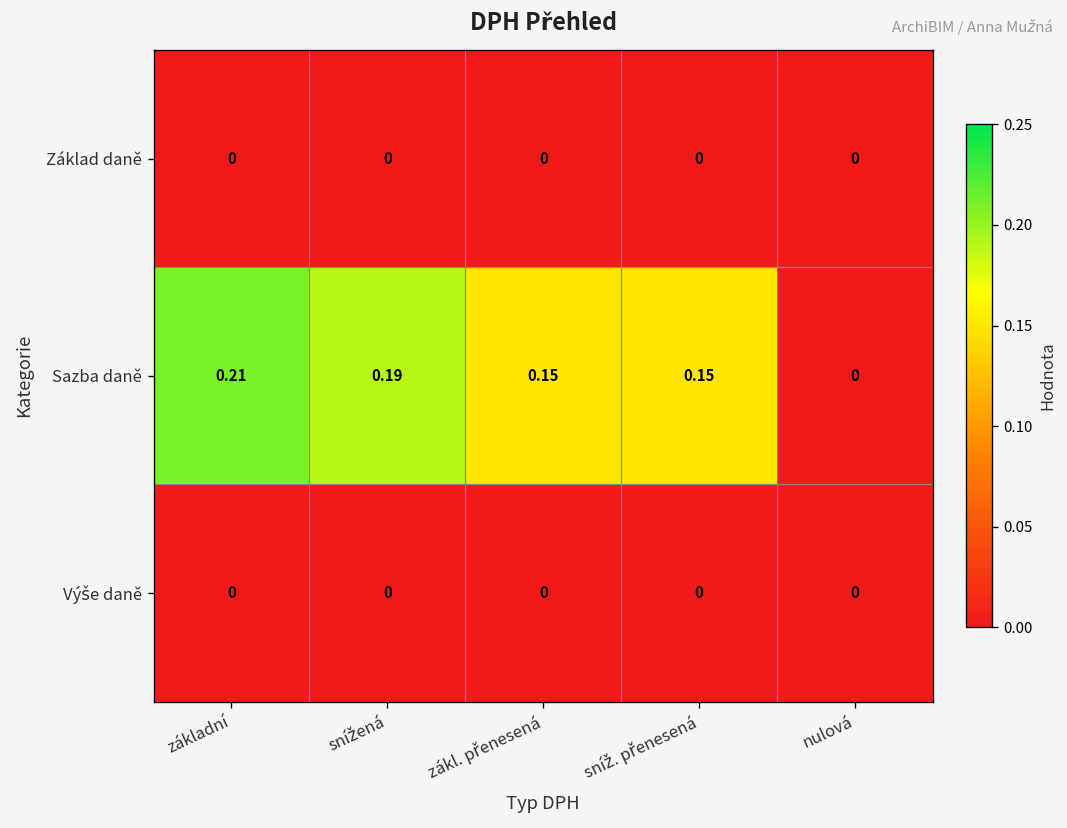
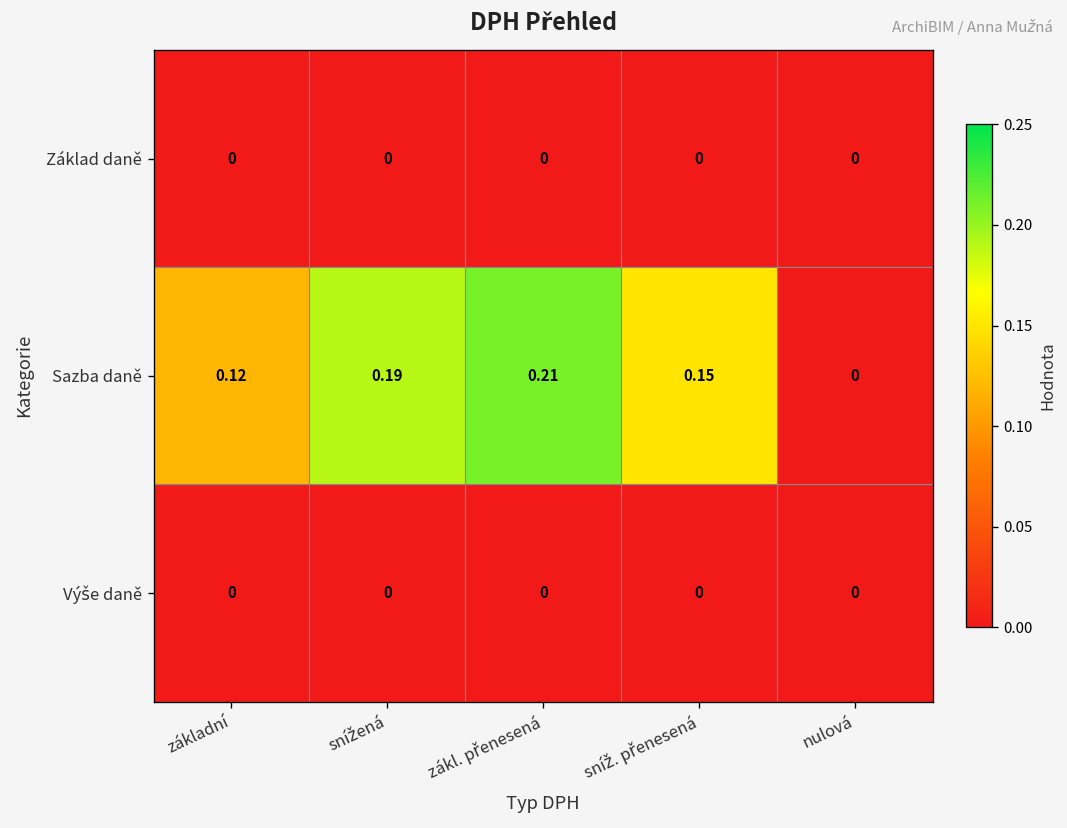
Sazba daně, základní: 0.21 -> 0.12
Sazba daně, zákl. přenesená: 0.15 -> 0.21
